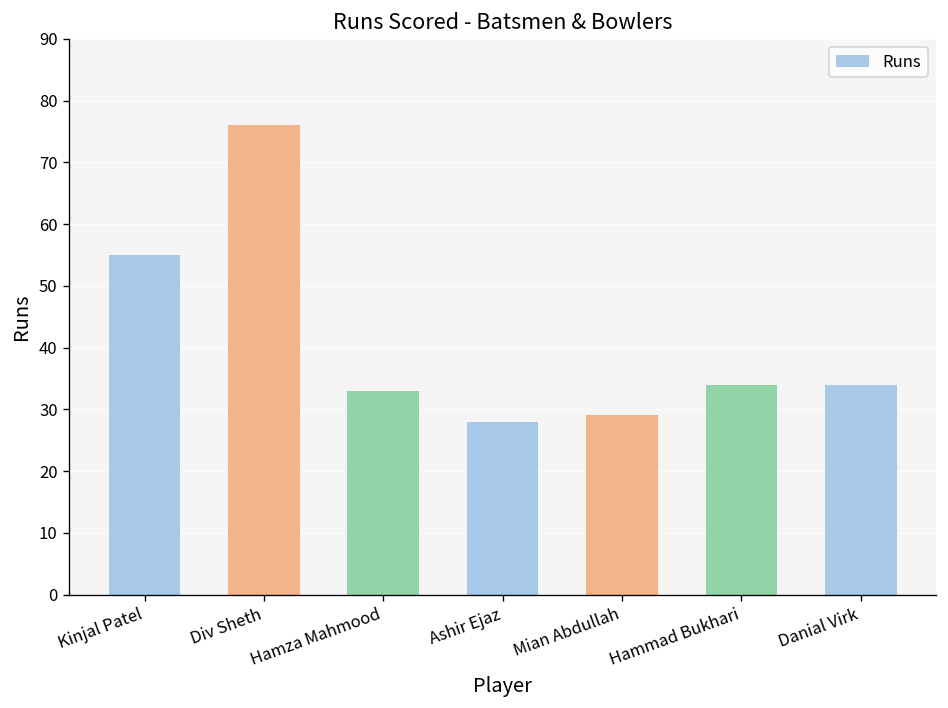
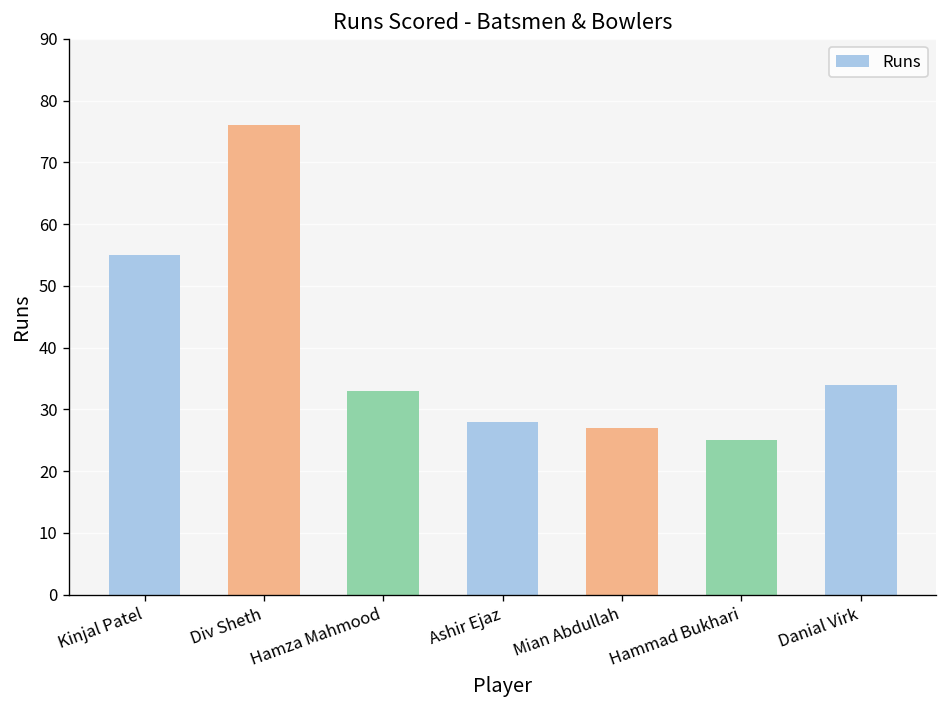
Mian Abdullah: 29 -> 27
Hammad Bukhari: 34 -> 25
